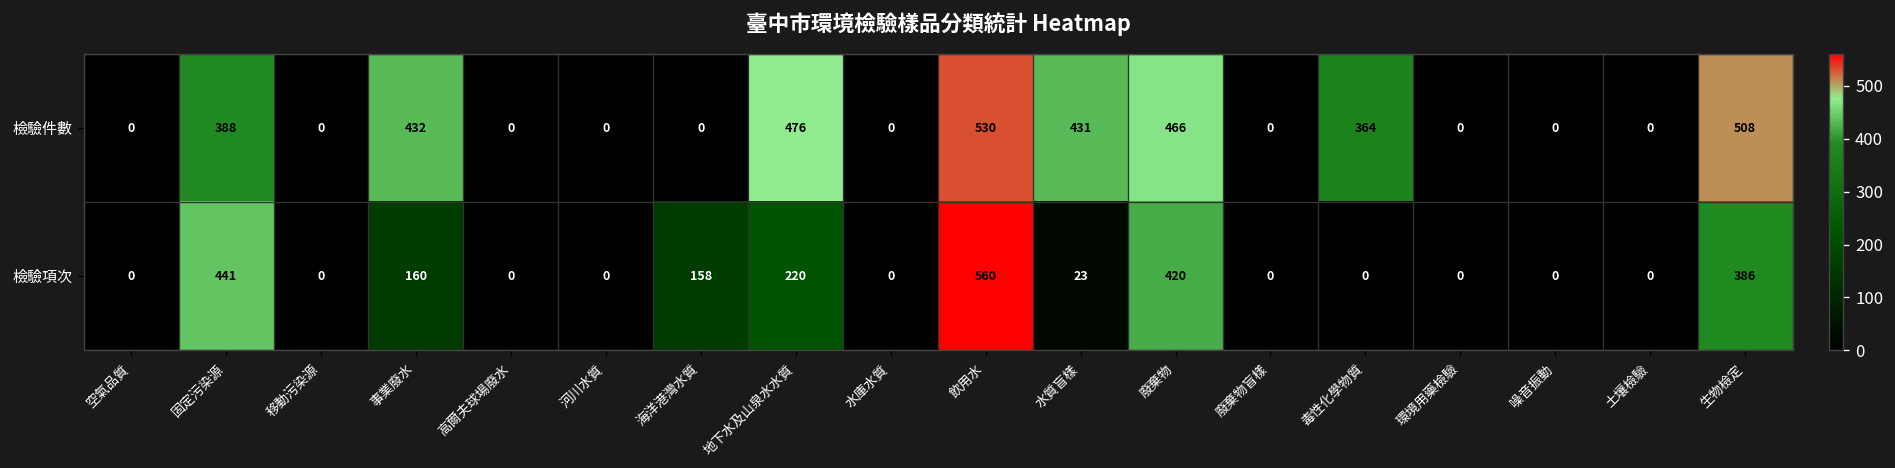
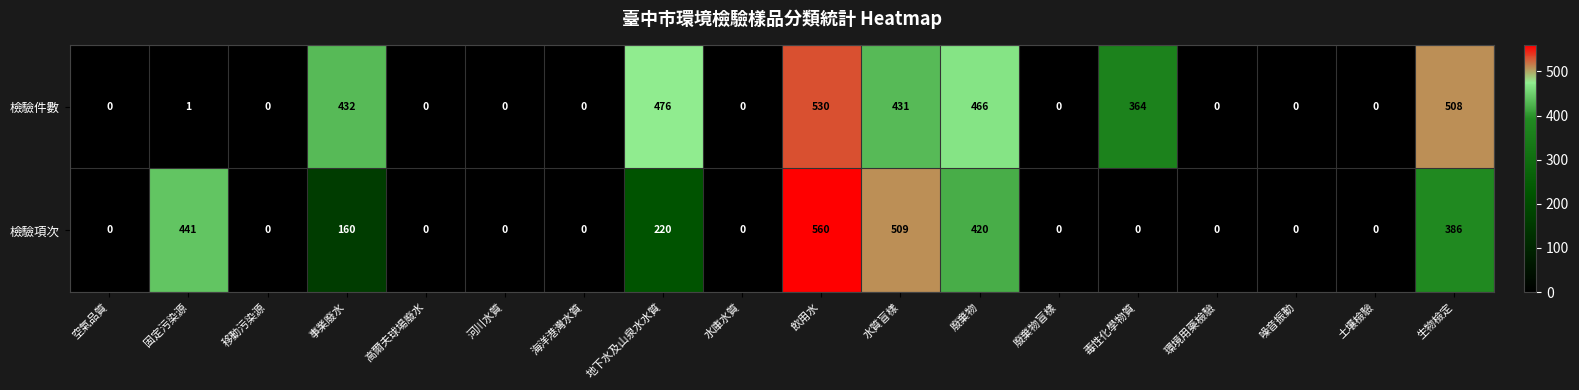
檢驗件數, 固定污染源: 388 -> 1
檢驗項次, 海洋港灣水質: 158 -> 0
檢驗項次, 水質盲樣: 23 -> 509
